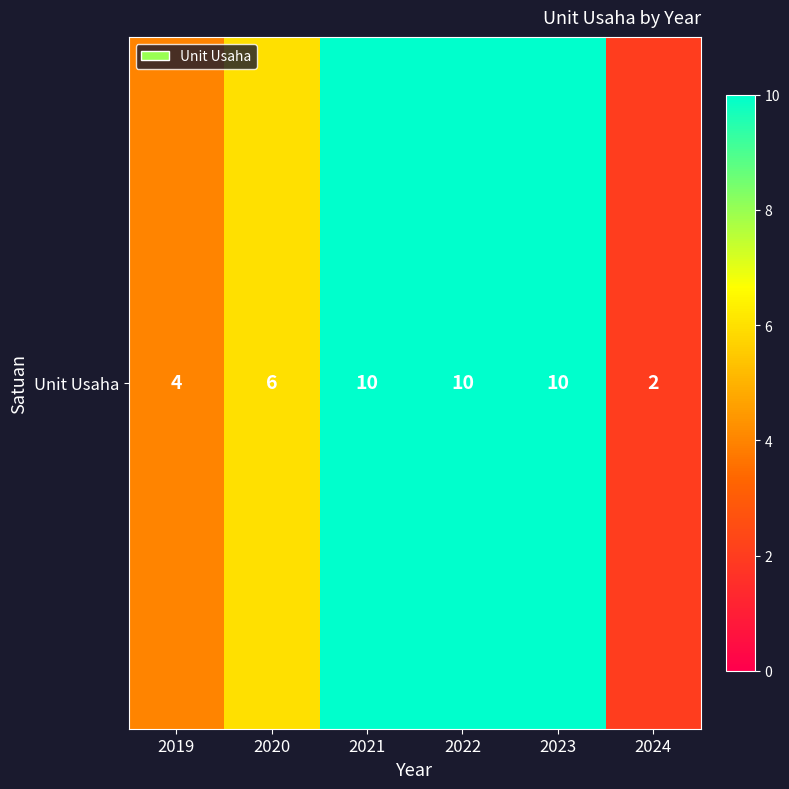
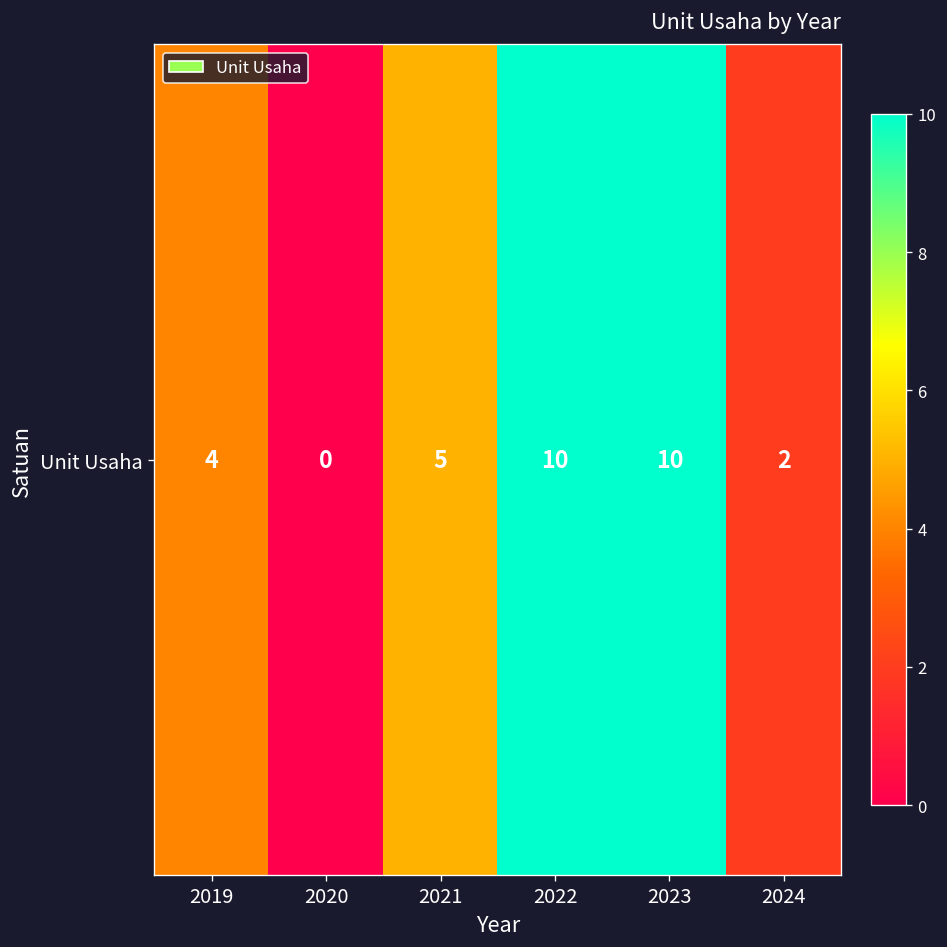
Unit Usaha, 2020: 6 -> 0
Unit Usaha, 2021: 10 -> 5
